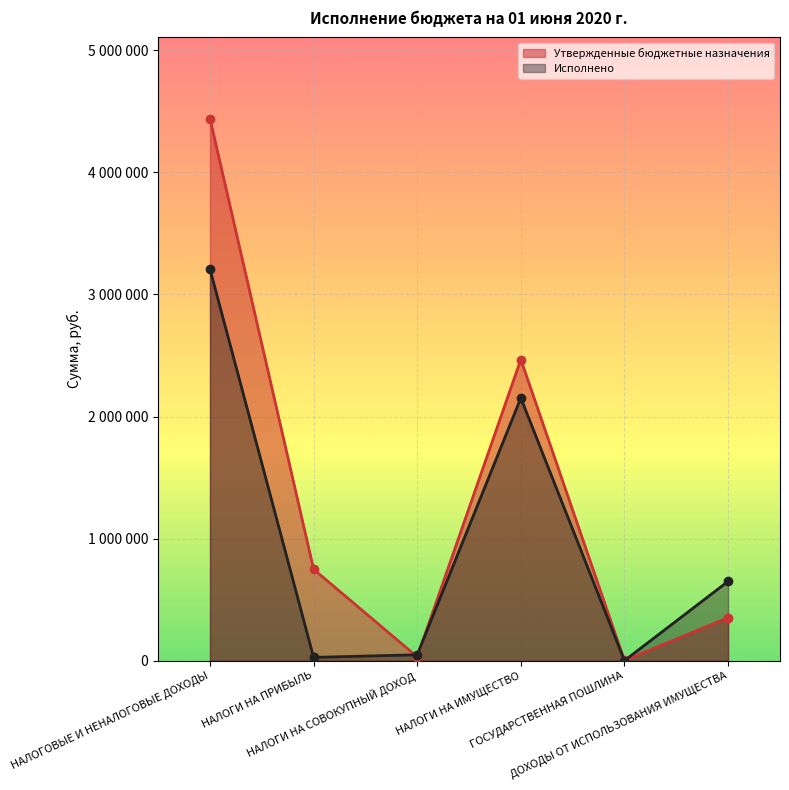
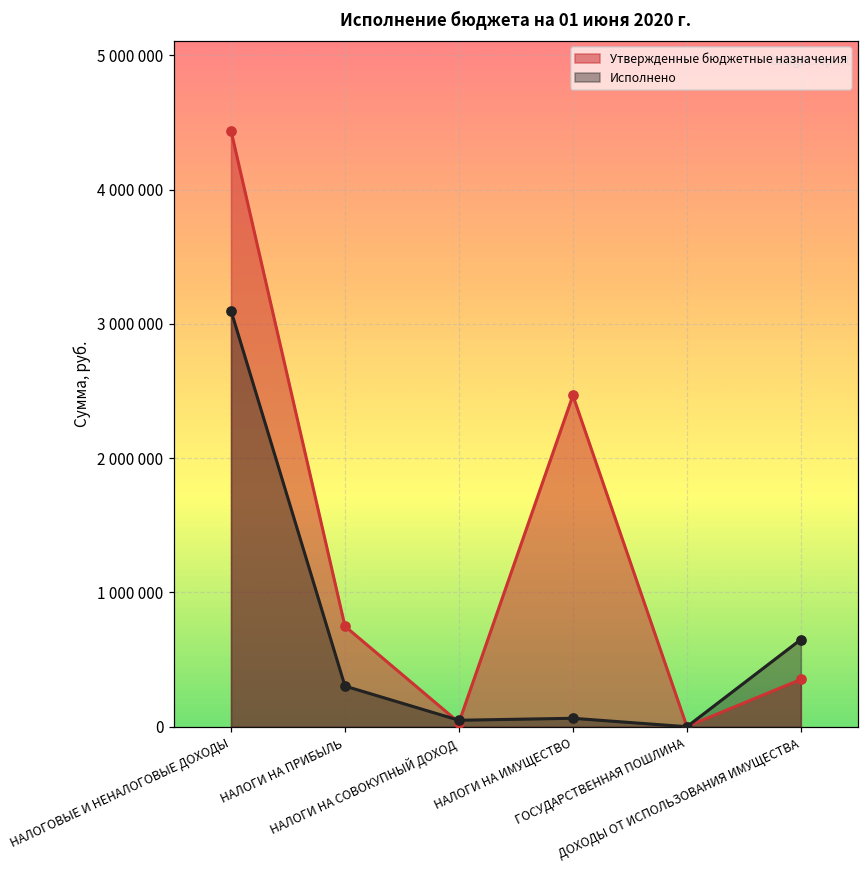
Исполнено, НАЛОГОВЫЕ И НЕНАЛОГОВЫЕ ДОХОДЫ: 3210000 -> 3100000
Исполнено, НАЛОГИ НА ПРИБЫЛЬ: 30000 -> 300000
Исполнено, НАЛОГИ НА ИМУЩЕСТВО: 2150000 -> 60000
